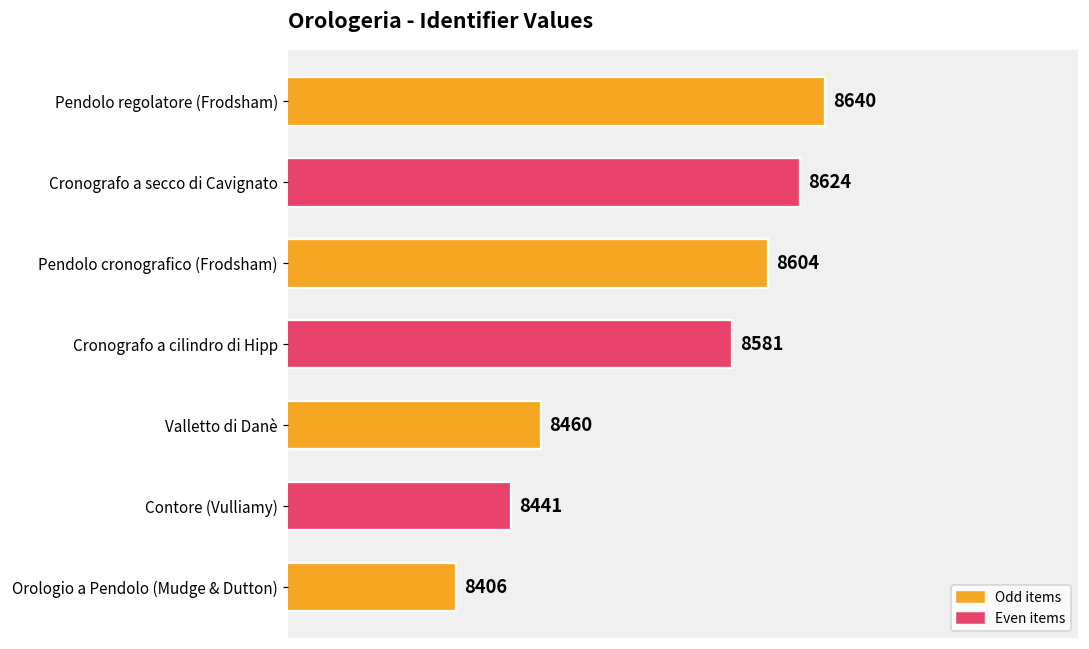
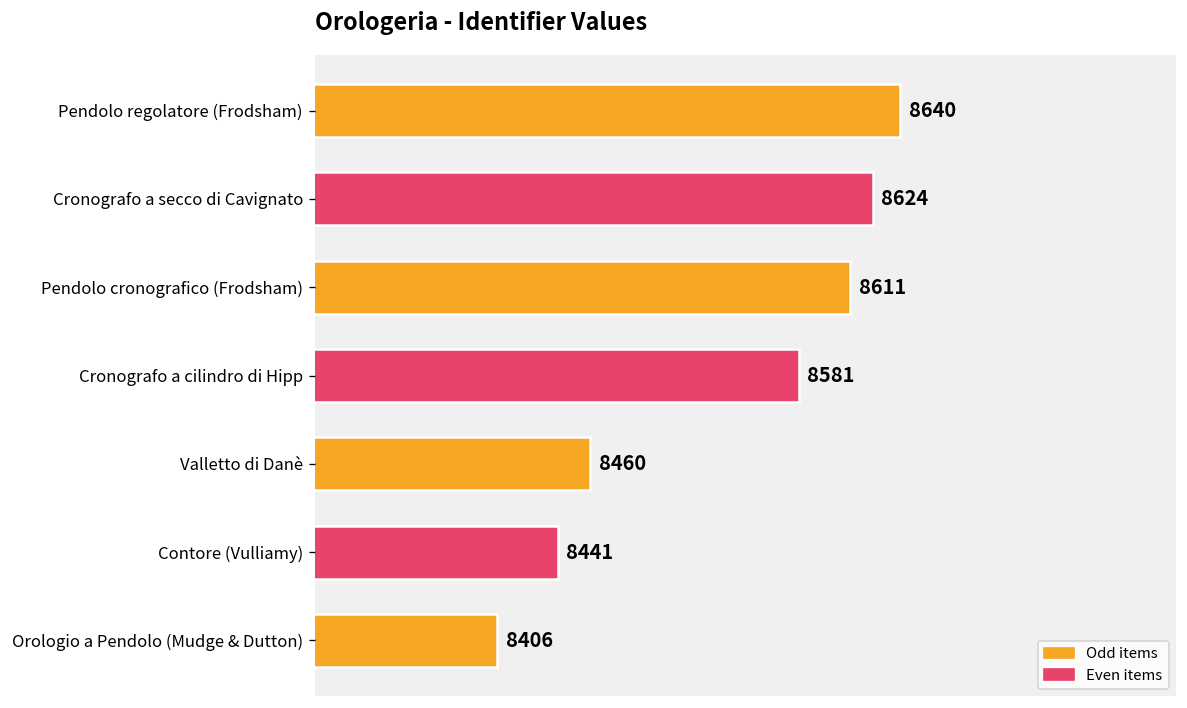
Pendolo cronografico (Frodsham): 8604 -> 8611
